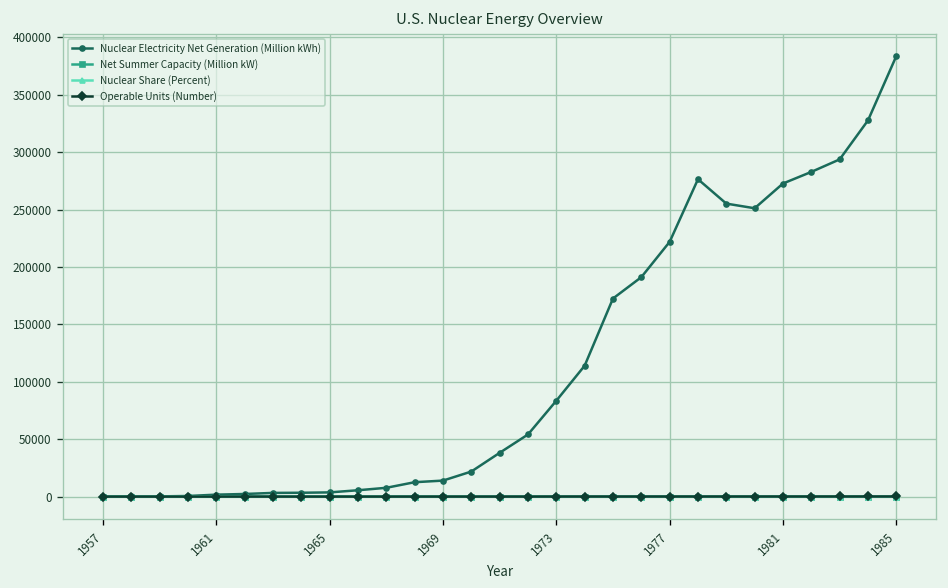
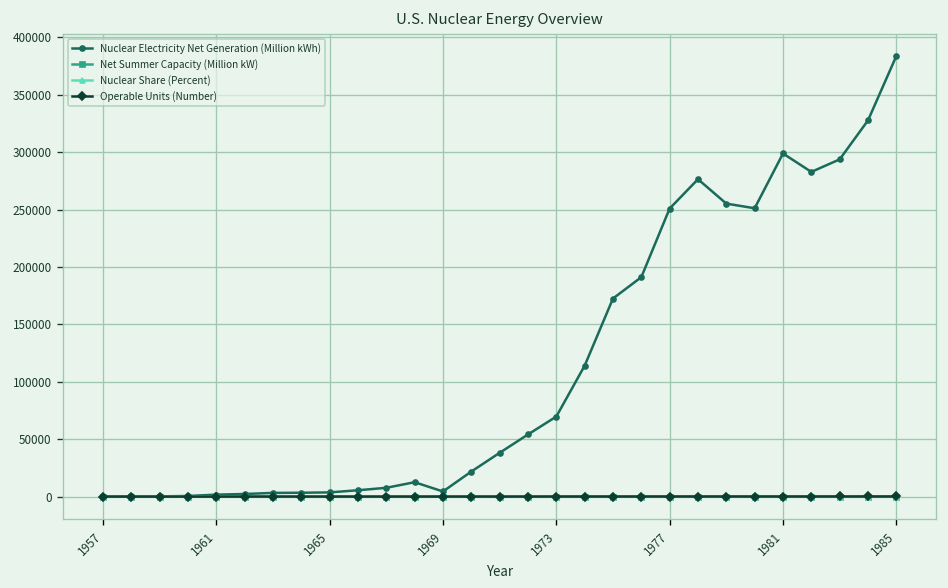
Nuclear Electricity Net Generation (Million kWh), 1969: 10000 -> 0
Nuclear Electricity Net Generation (Million kWh), 1973: 80000 -> 70000
Nuclear Electricity Net Generation (Million kWh), 1977: 220000 -> 250000
Nuclear Electricity Net Generation (Million kWh), 1981: 270000 -> 300000
